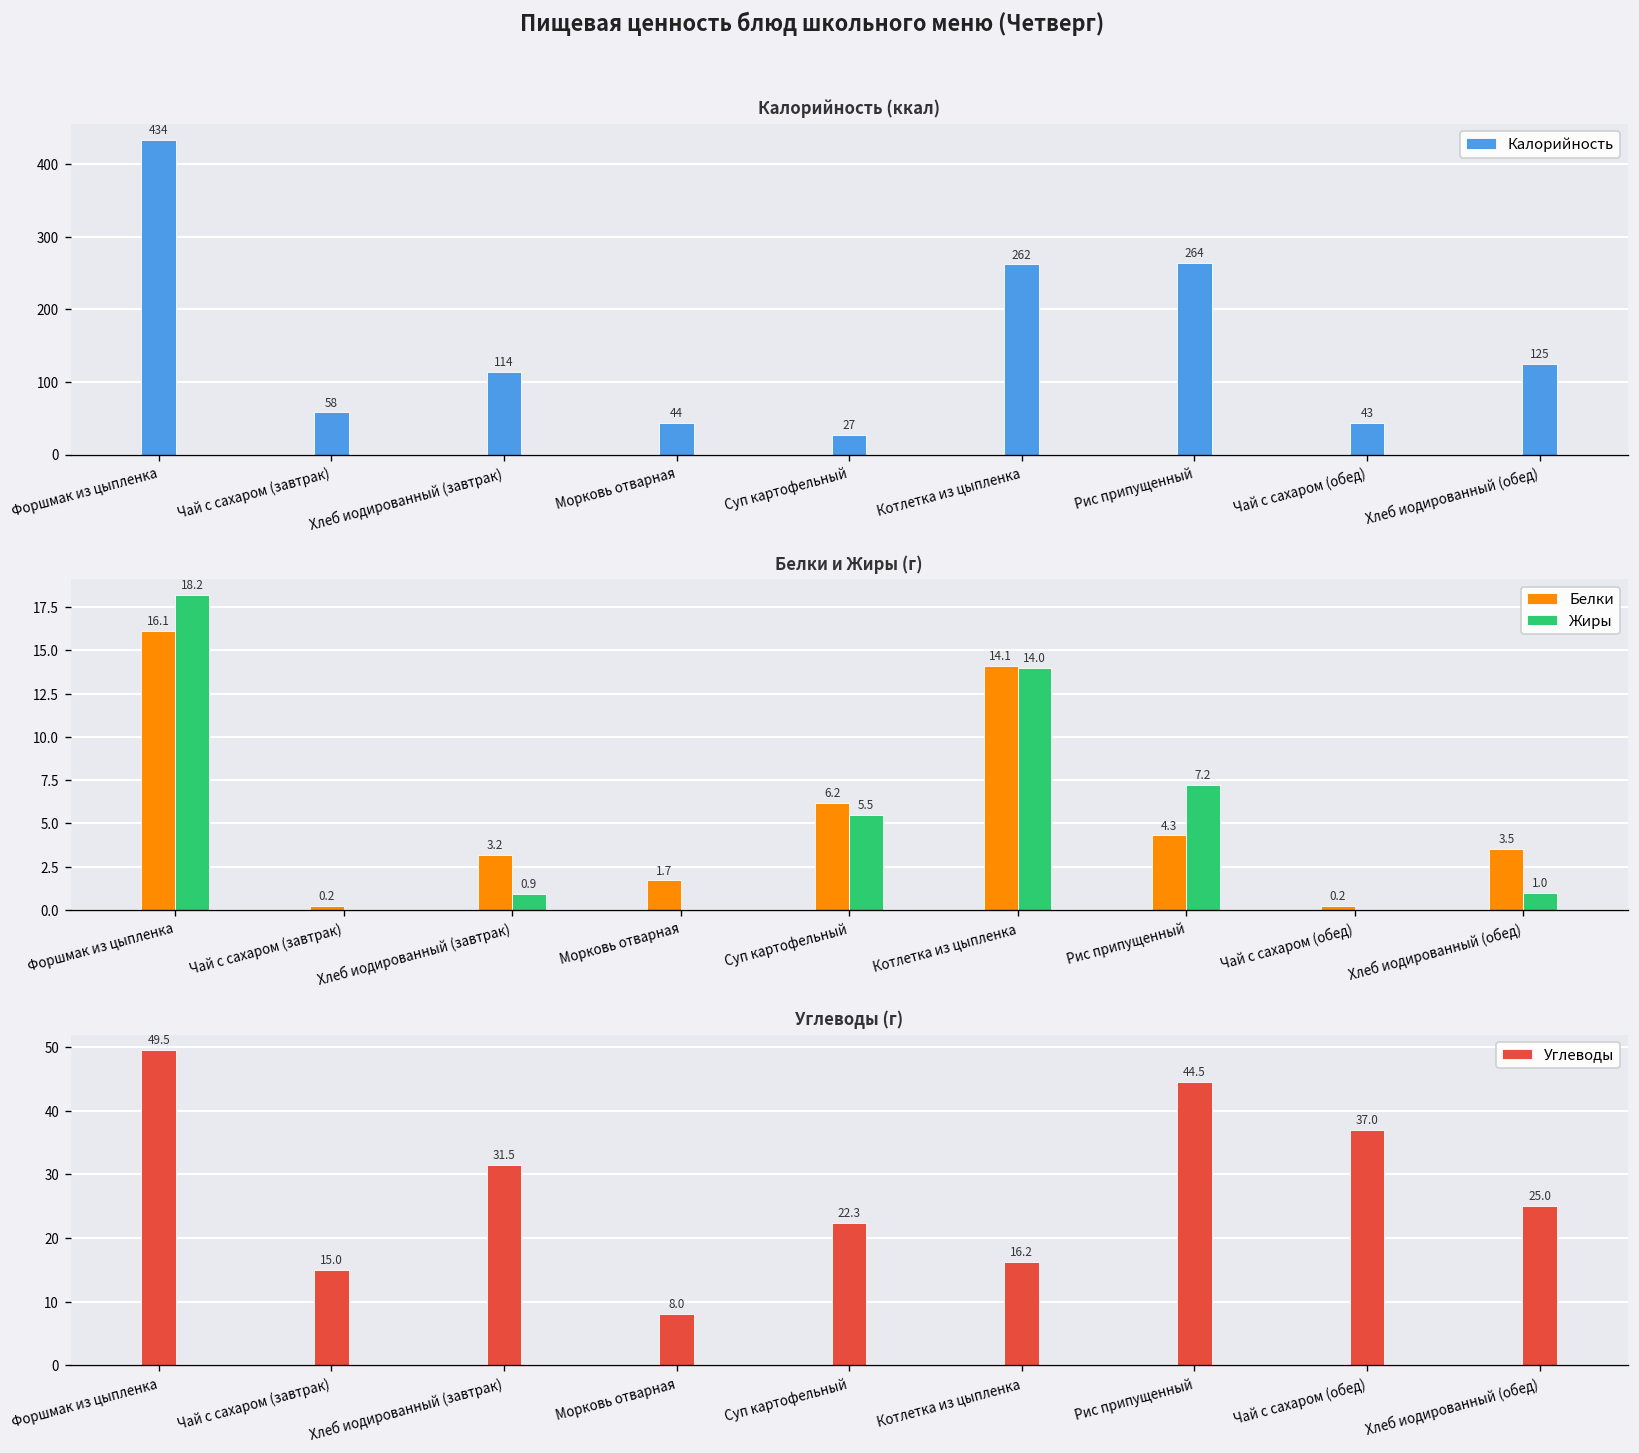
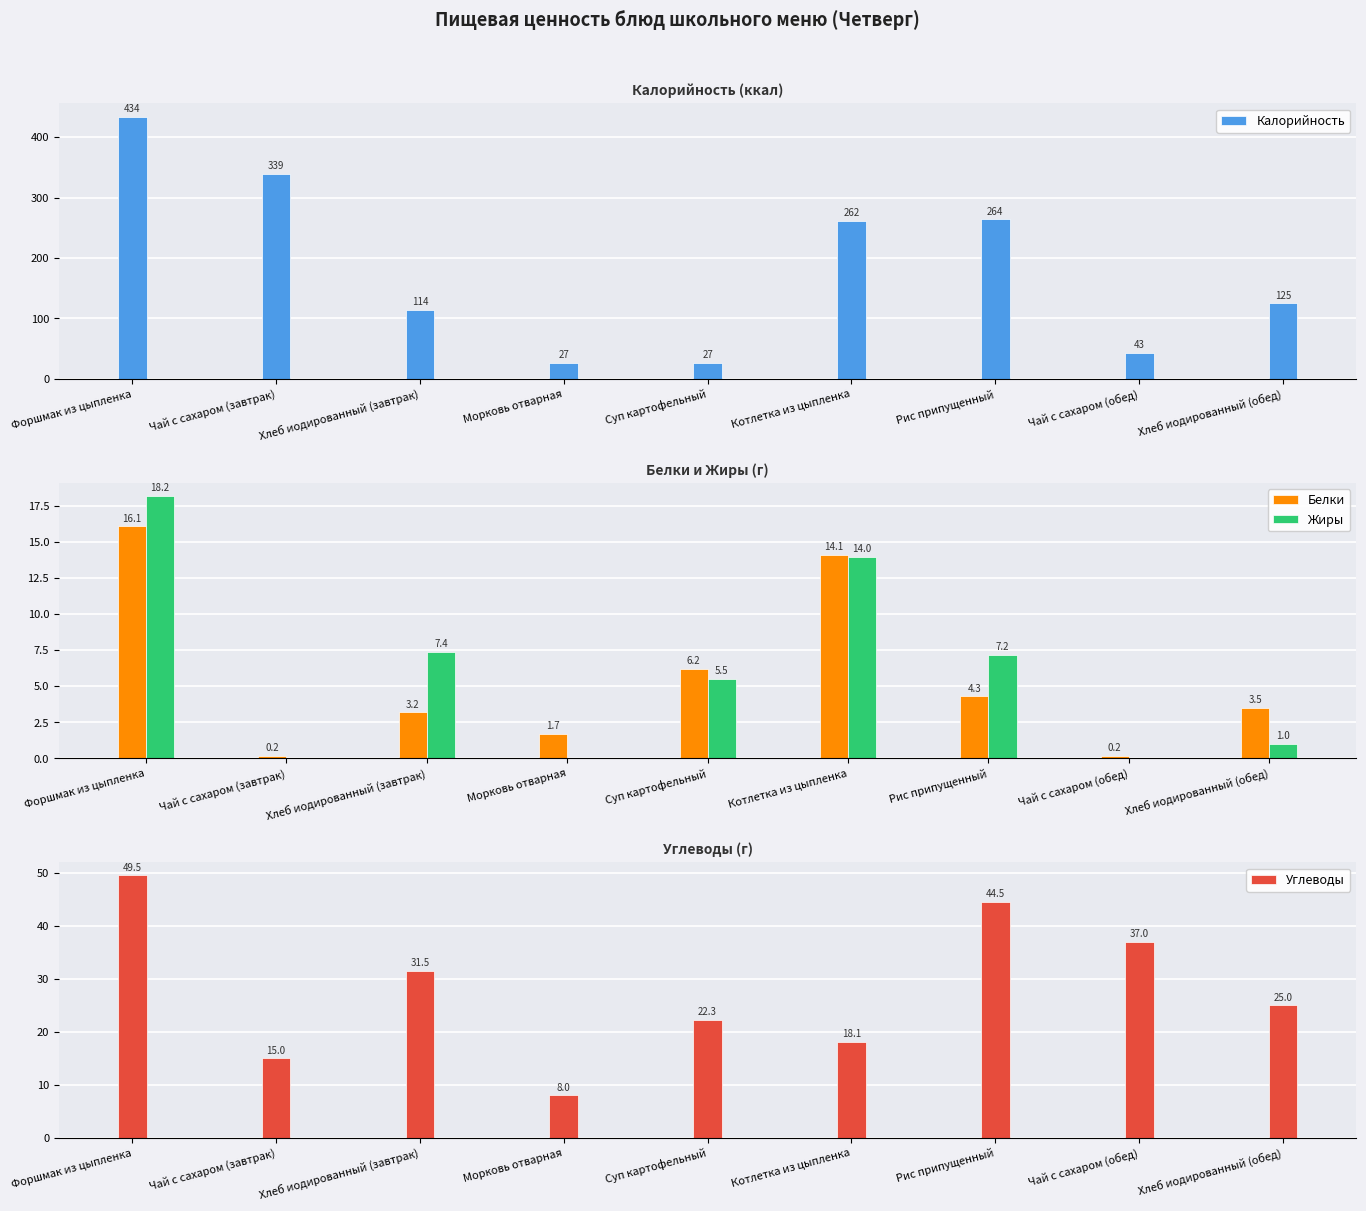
Калорийность (ккал), Чай с сахаром (завтрак): 58 -> 339
Калорийность (ккал), Морковь отварная: 44 -> 27
Белки и Жиры (г), Жиры, Хлеб иодированный (завтрак): 0.9 -> 7.4
Углеводы (г), Котлетка из цыпленка: 16.2 -> 18.1
